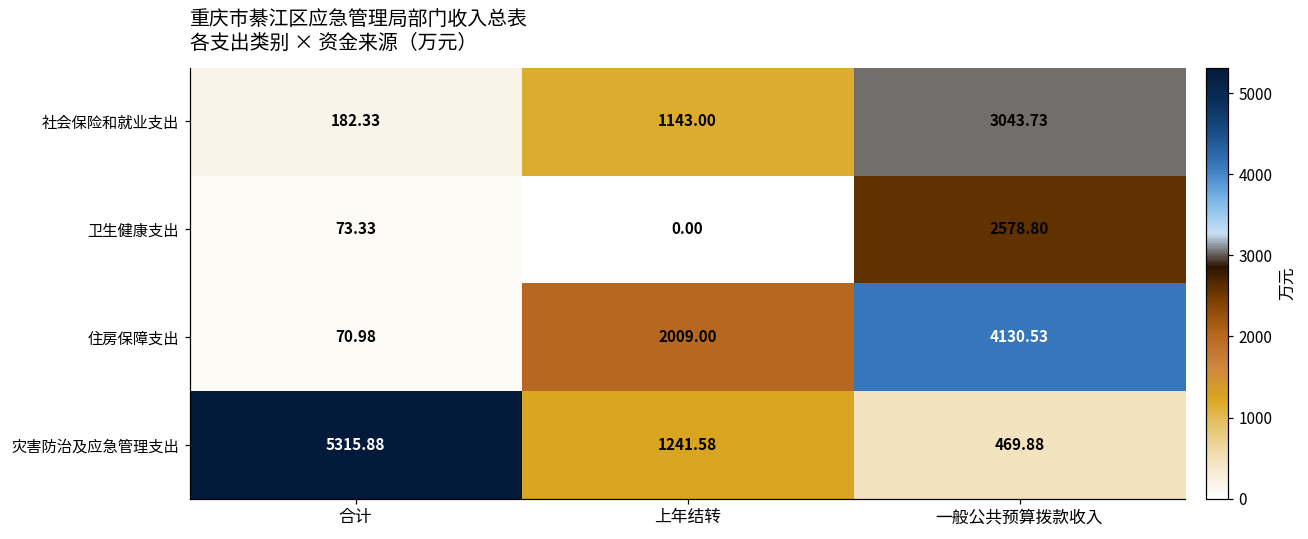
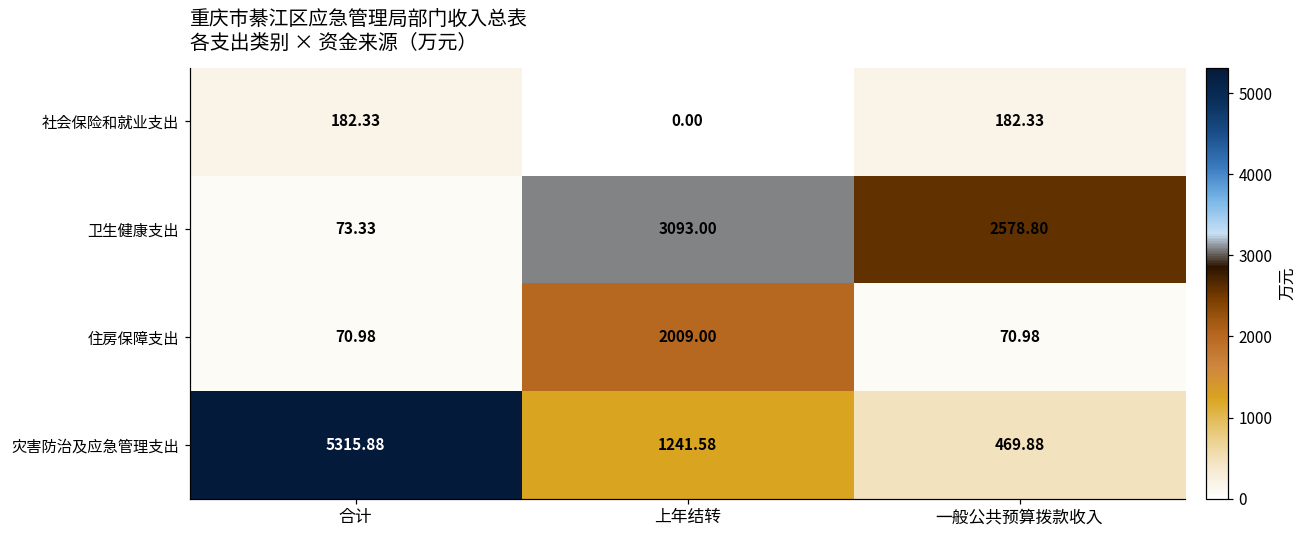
社会保险和就业支出, 上年结转: 1143.00 -> 0.00
社会保险和就业支出, 一般公共预算拨款收入: 3043.73 -> 182.33
卫生健康支出, 上年结转: 0.00 -> 3093.00
住房保障支出, 一般公共预算拨款收入: 4130.53 -> 70.98
